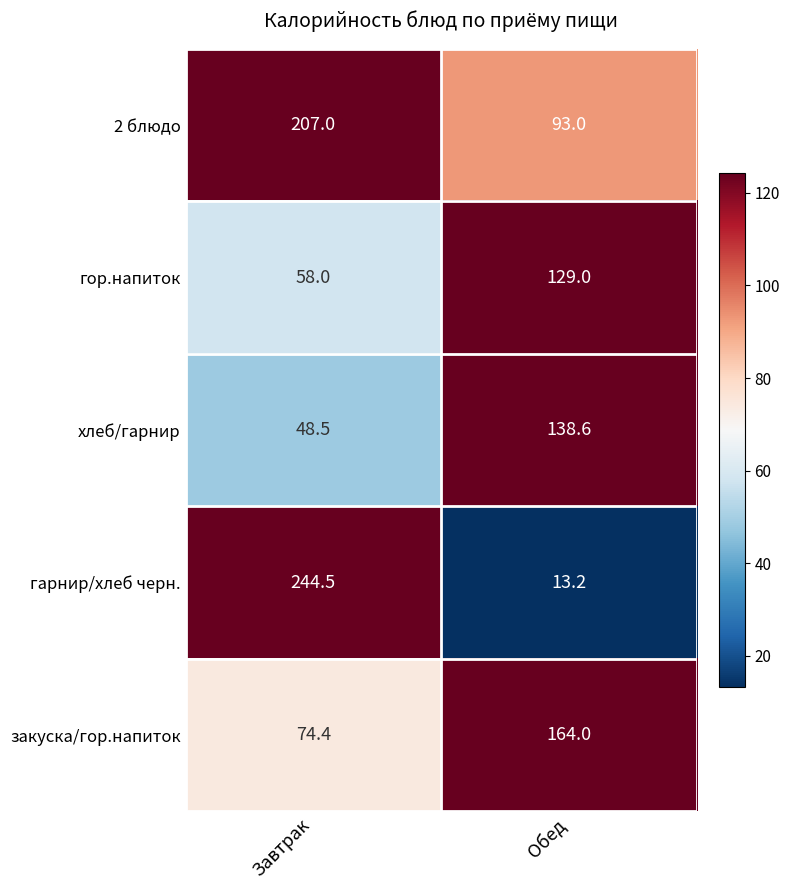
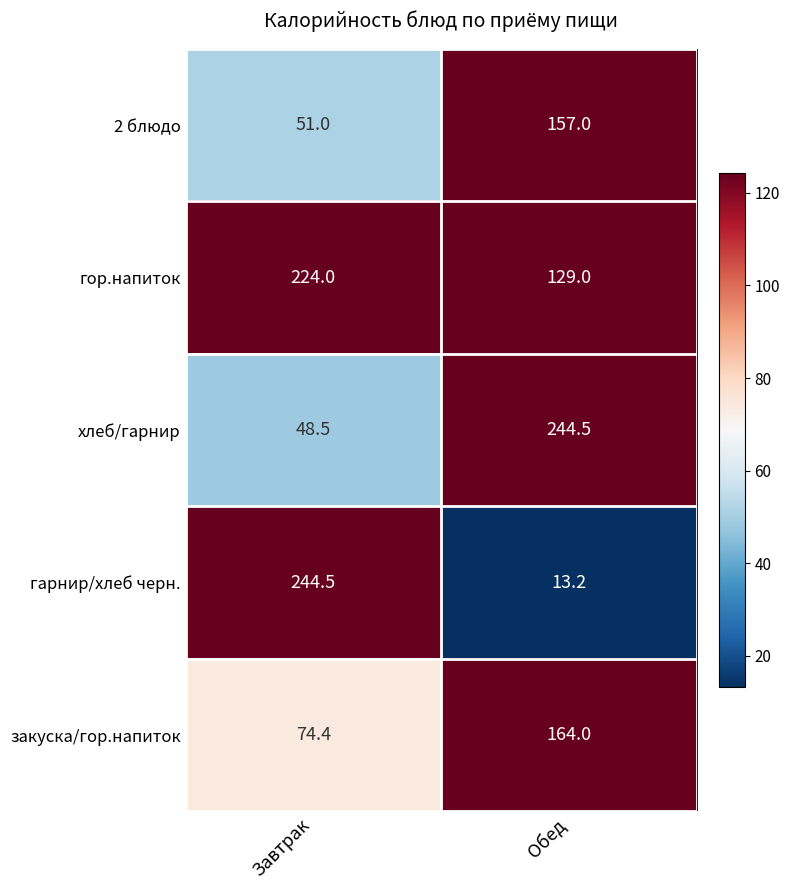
2 блюдо, Завтрак: 207.0 -> 51.0
2 блюдо, Обед: 93.0 -> 157.0
гор.напиток, Завтрак: 58.0 -> 224.0
хлеб/гарнир, Обед: 138.6 -> 244.5
